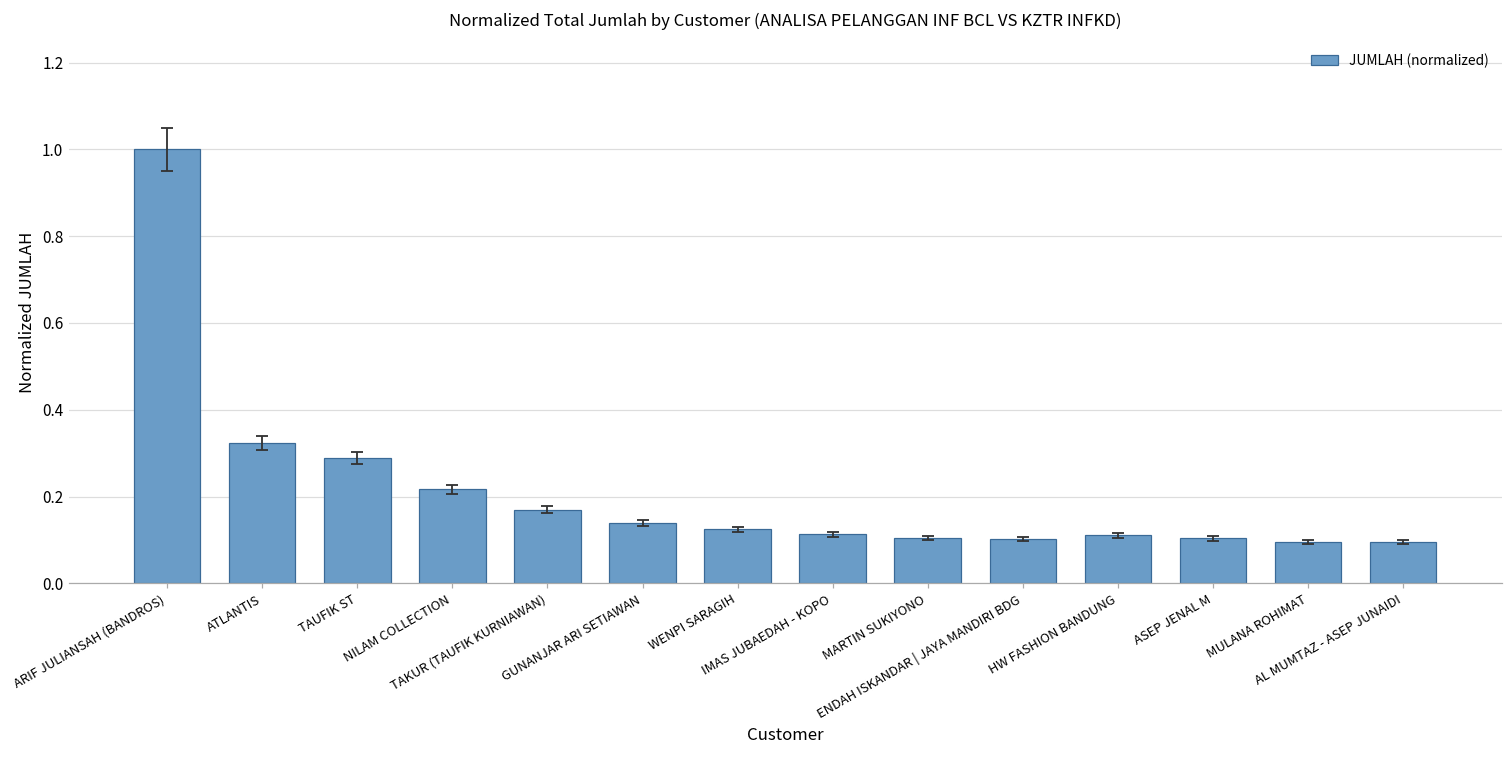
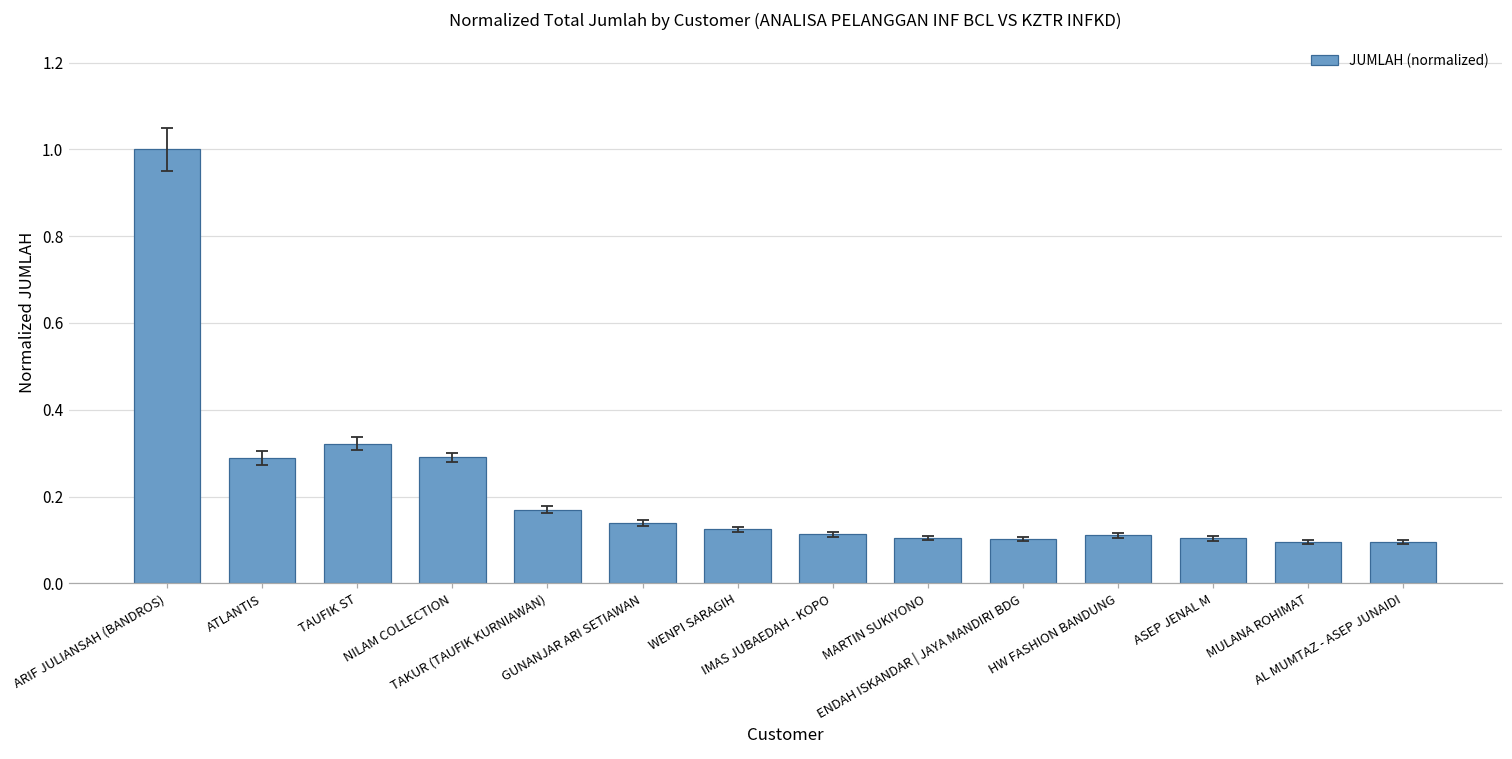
JUMLAH (normalized), ATLANTIS: 0.32 -> 0.29
JUMLAH (normalized), TAUFIK ST: 0.29 -> 0.32
JUMLAH (normalized), NILAM COLLECTION: 0.22 -> 0.29
